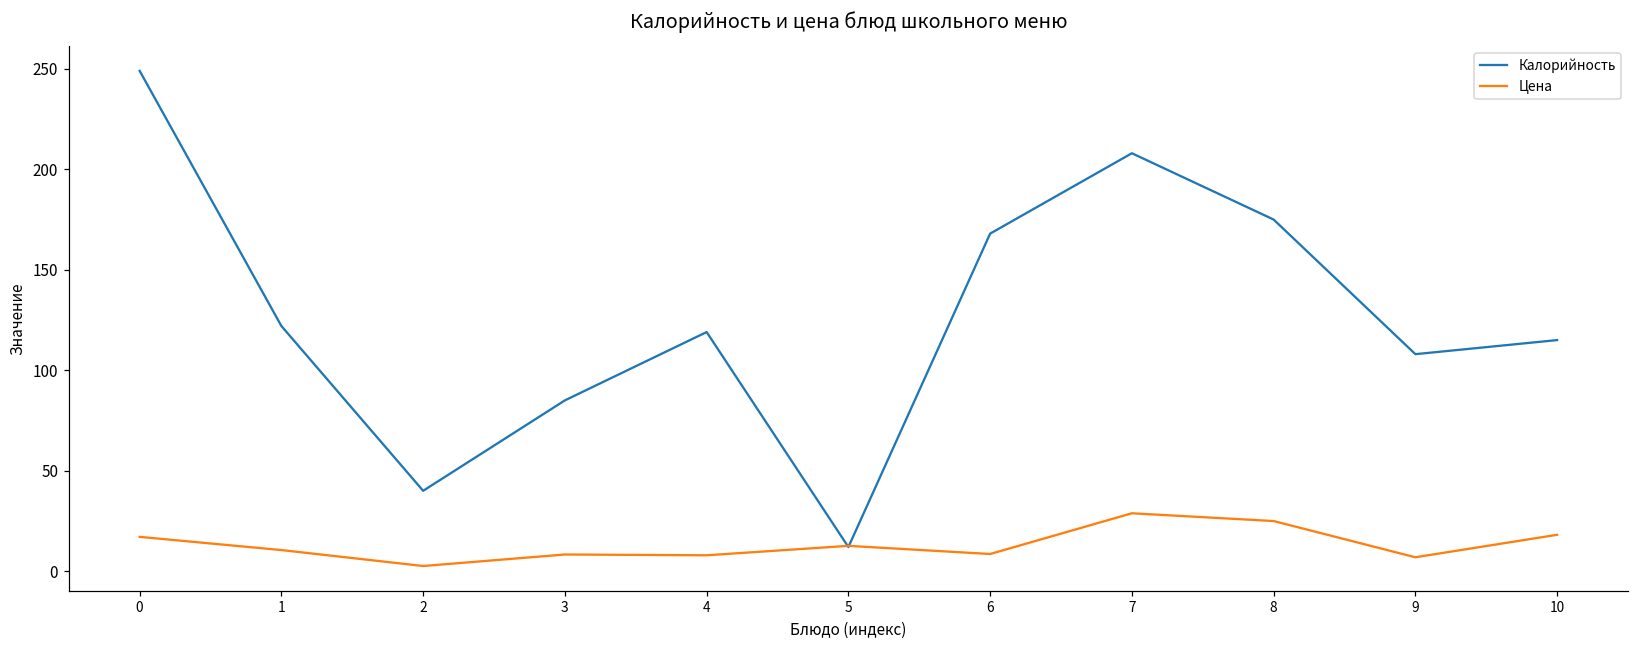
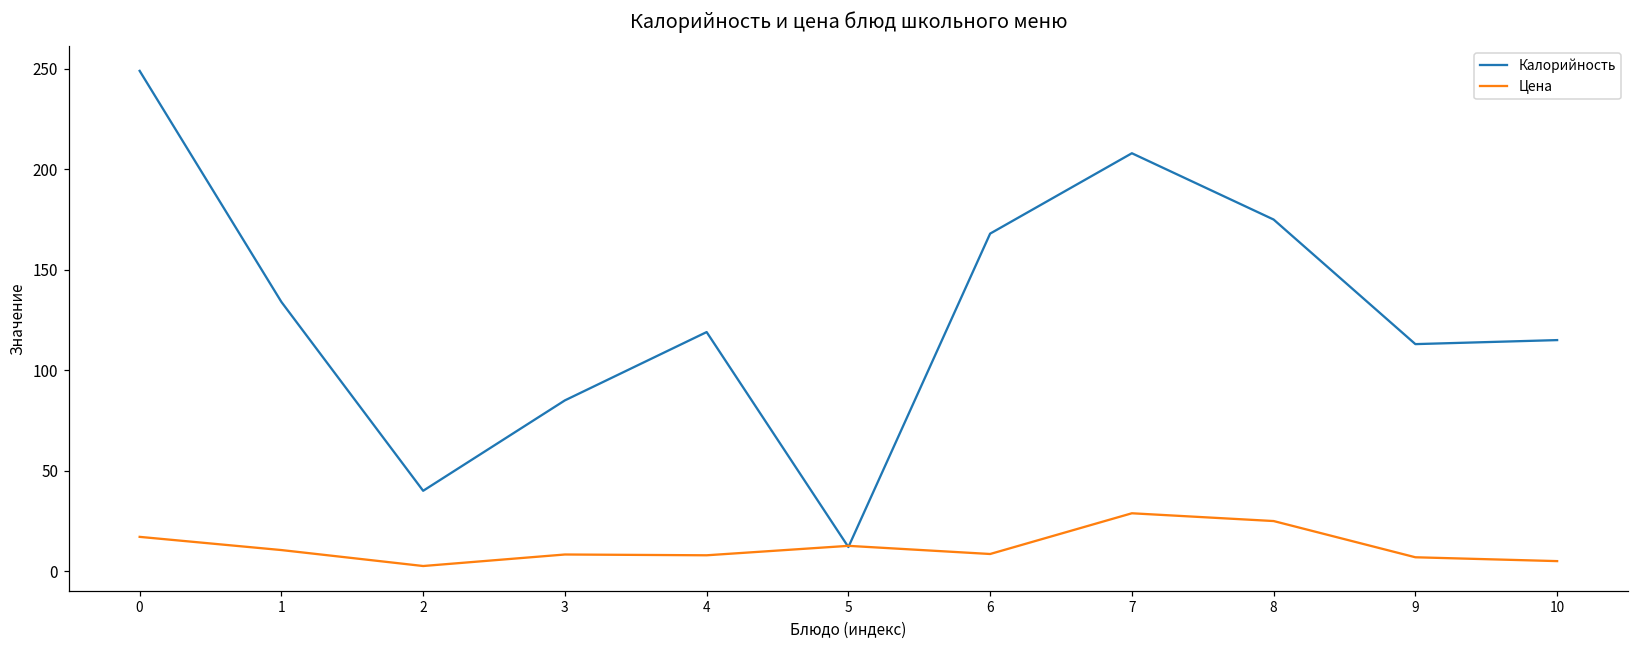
Калорийность, 1: 122 -> 134
Калорийность, 9: 108 -> 113
Цена, 10: 18 -> 5
